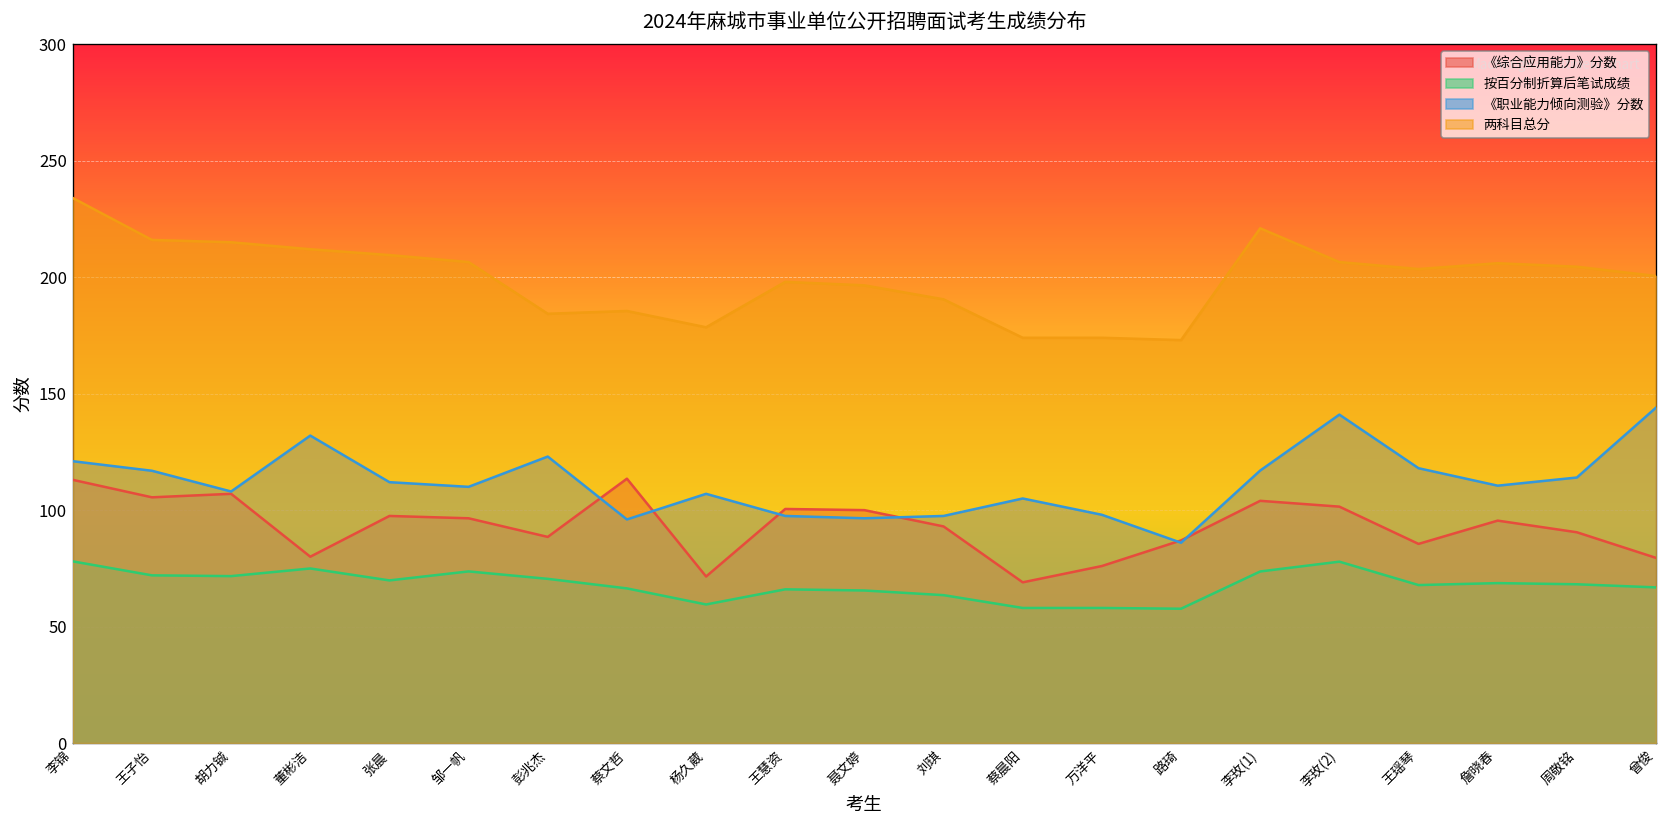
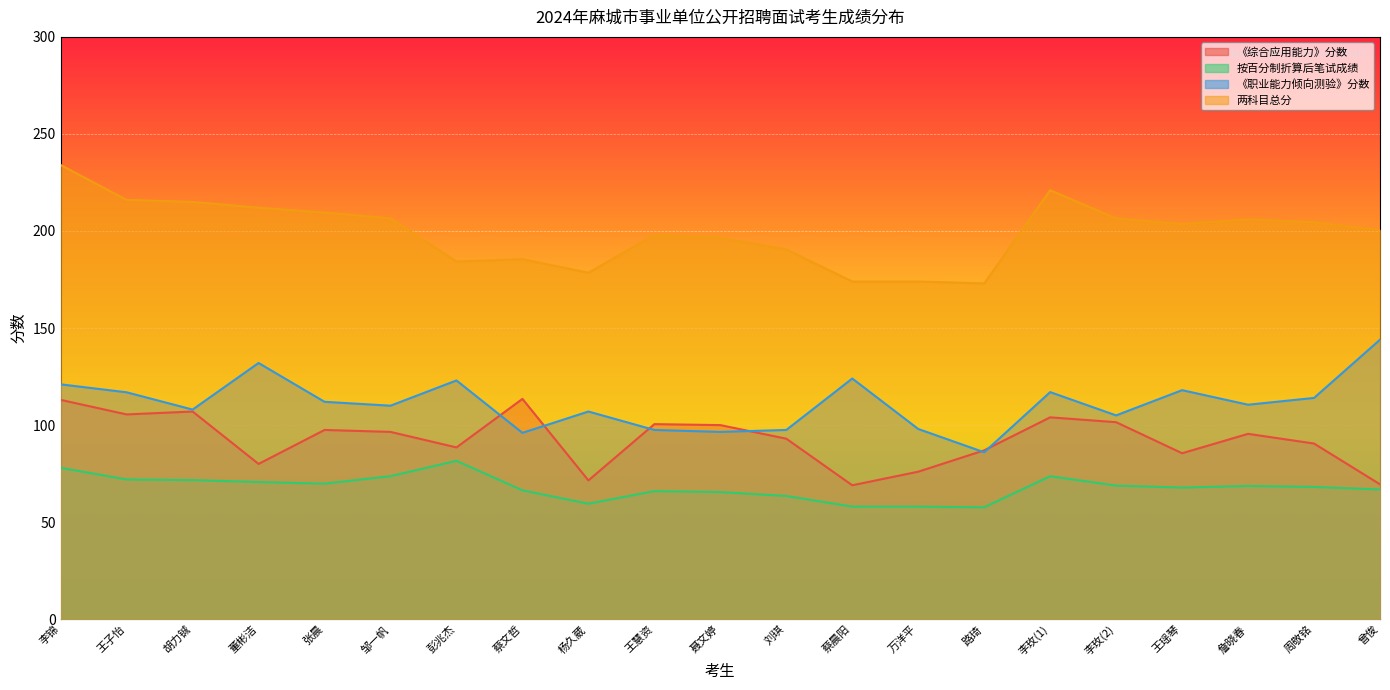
按百分制折算后笔试成绩, 董彬洁: 75 -> 71
按百分制折算后笔试成绩, 彭兆杰: 71 -> 82
《职业能力倾向测验》分数, 蔡晨阳: 105 -> 124
按百分制折算后笔试成绩, 李玫(2): 78 -> 69
《职业能力倾向测验》分数, 李玫(2): 141 -> 105
《综合应用能力》分数, 曾俊: 80 -> 70
